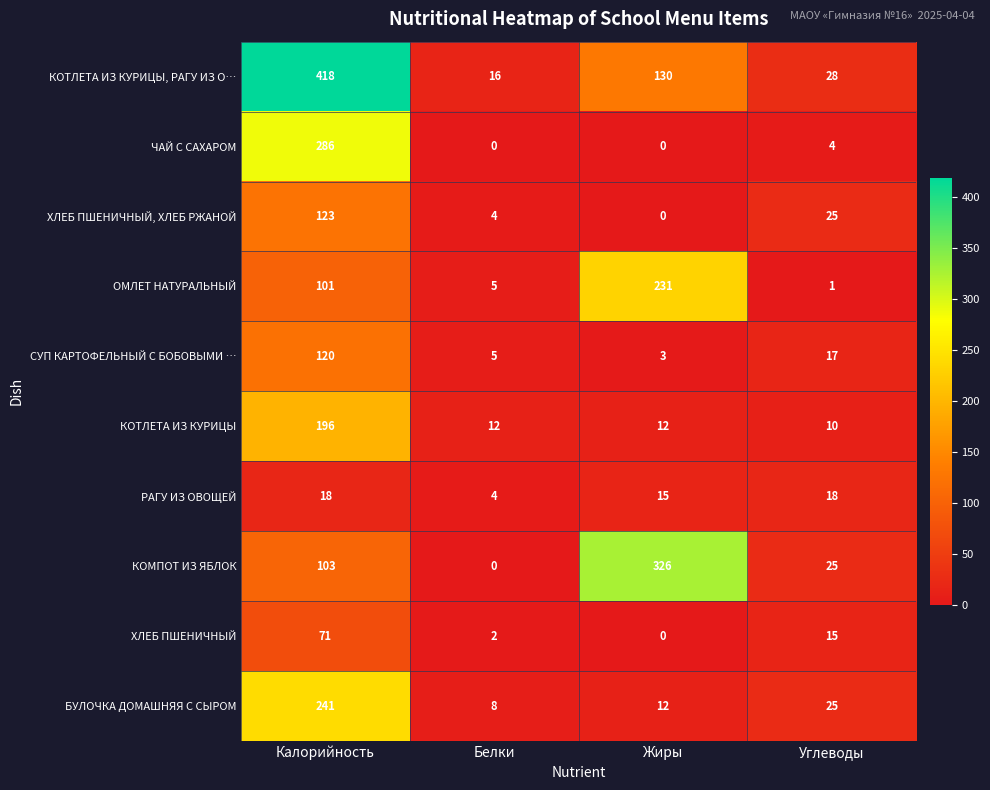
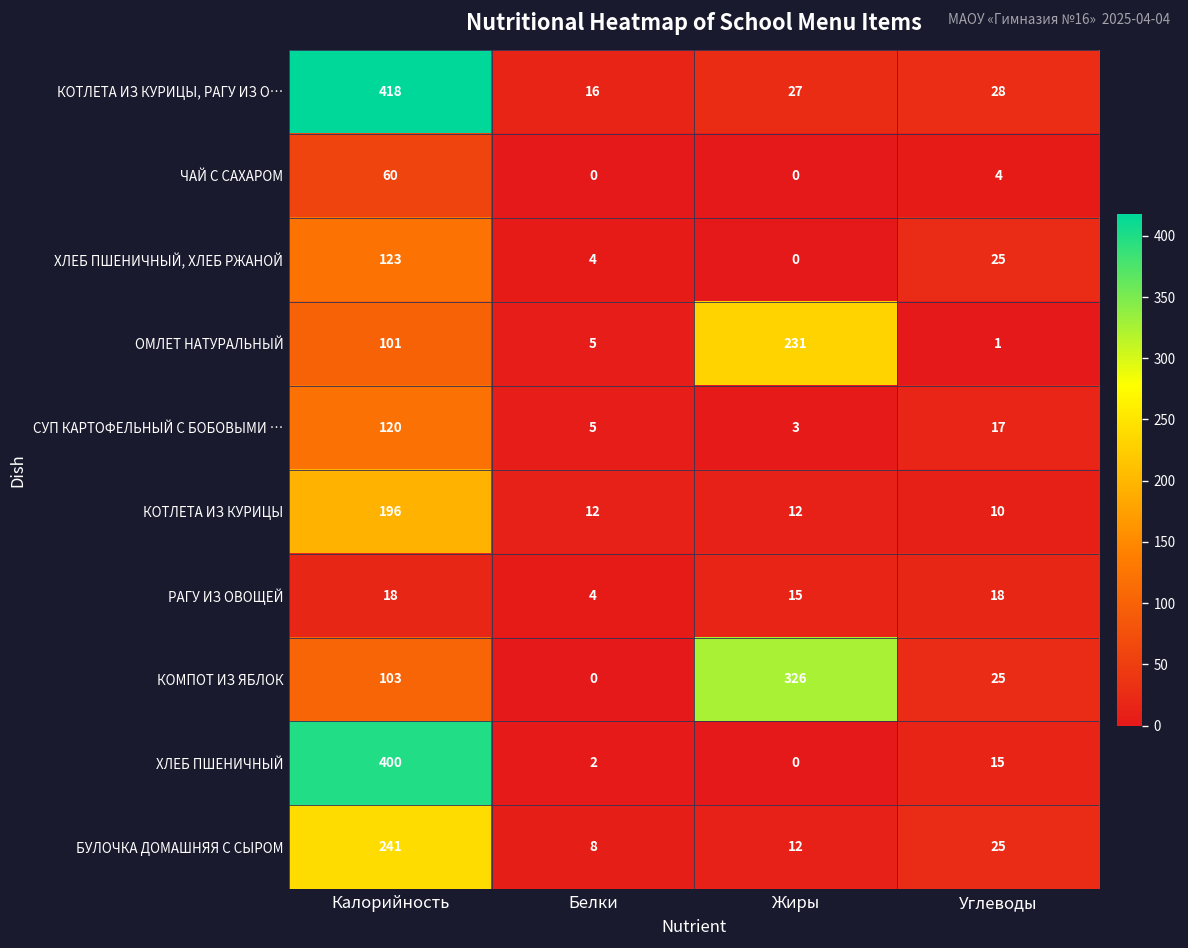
КОТЛЕТА ИЗ КУРИЦЫ, РАГУ ИЗ О…, Жиры: 130 -> 27
ЧАЙ С САХАРОМ, Калорийность: 286 -> 60
ХЛЕБ ПШЕНИЧНЫЙ, Калорийность: 71 -> 400
